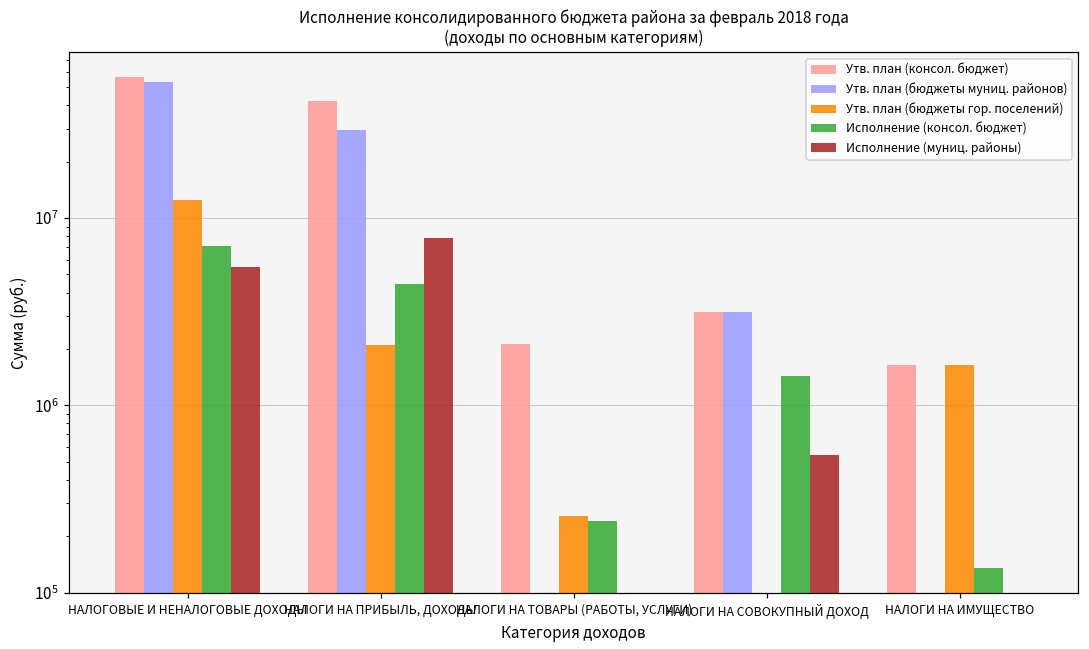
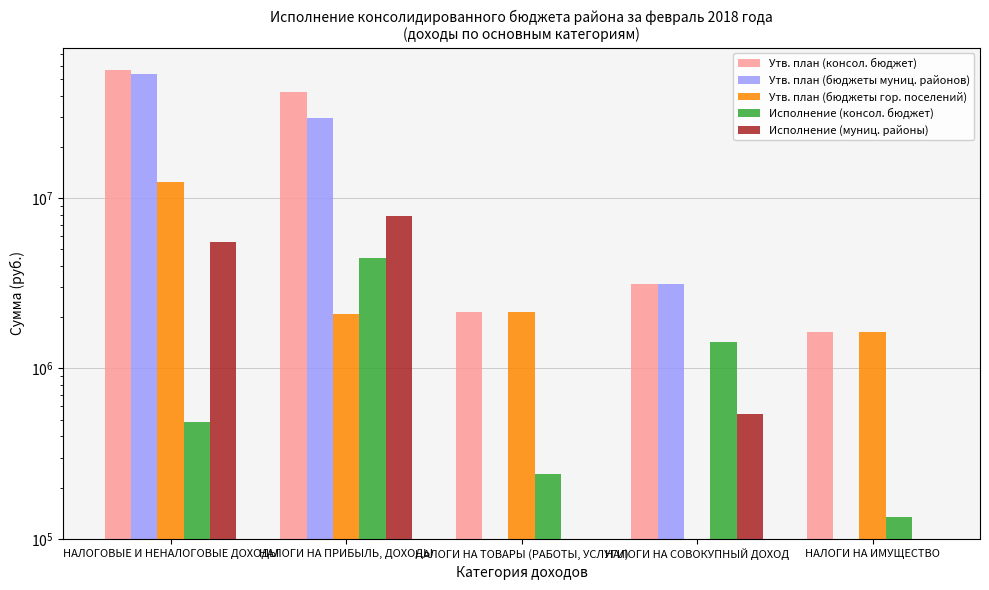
Исполнение (консол. бюджет), НАЛОГОВЫЕ И НЕНАЛОГОВЫЕ ДОХОДЫ: 7100000 -> 490000
Утв. план (бюджеты гор. поселений), НАЛОГИ НА ТОВАРЫ (РАБОТЫ, УСЛУГИ): 260000 -> 2100000
